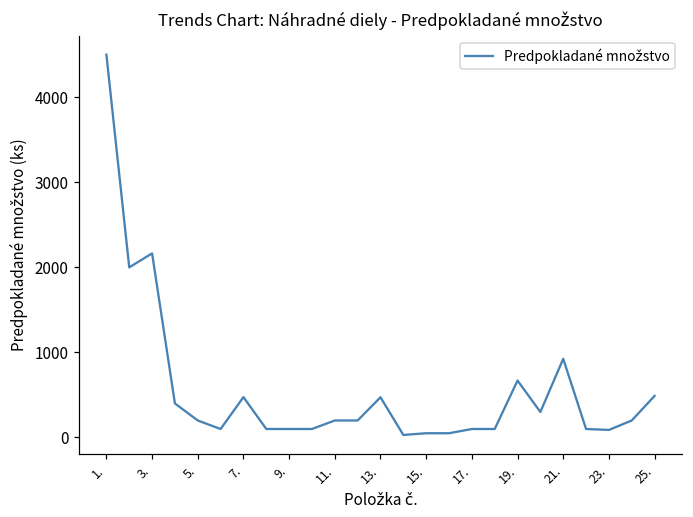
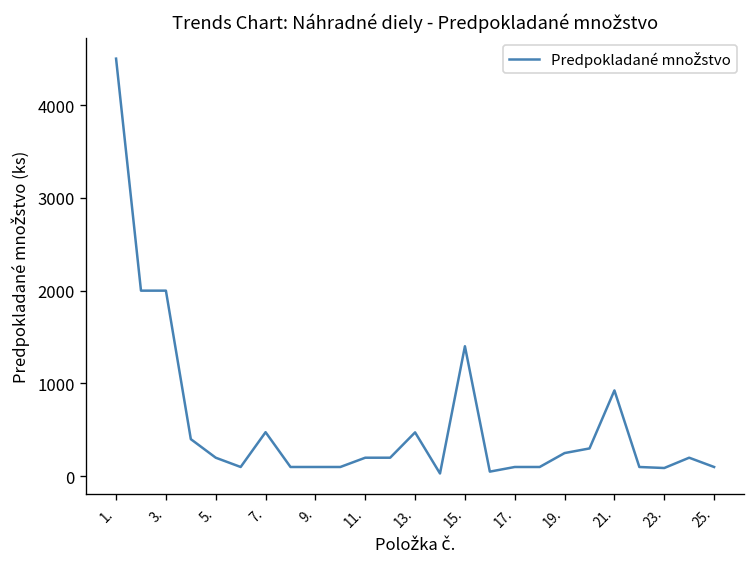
3.: 2200 -> 2000
15.: 100 -> 1400
19.: 700 -> 300
25.: 500 -> 100
